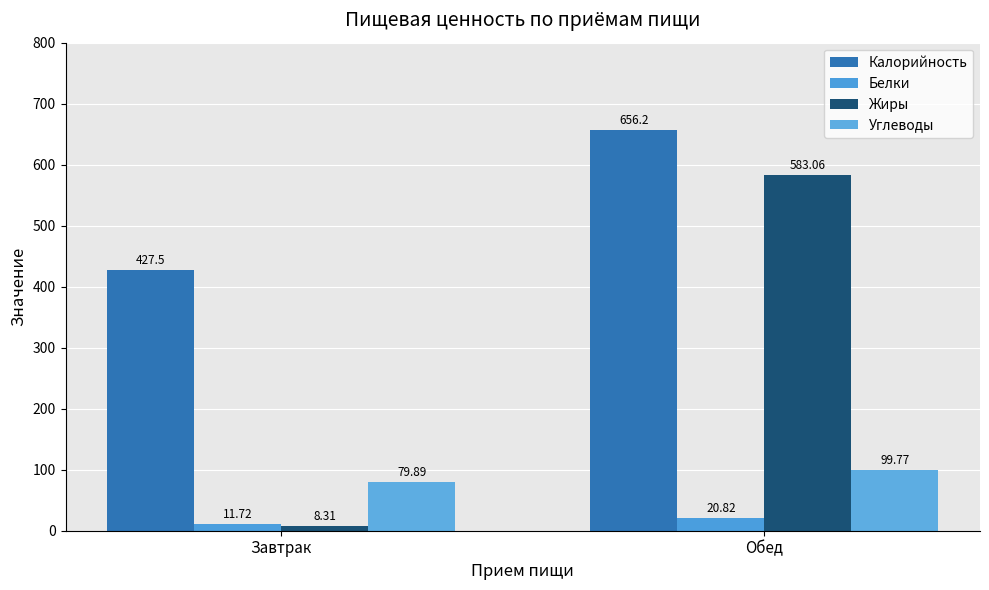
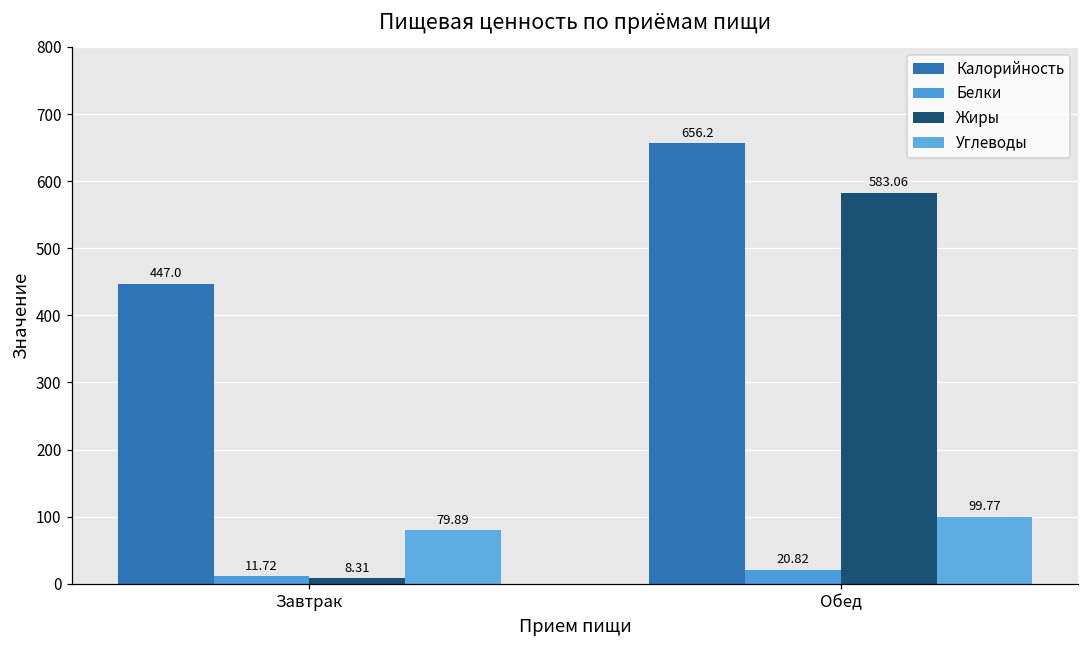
Калорийность, Завтрак: 427.5 -> 447.0
